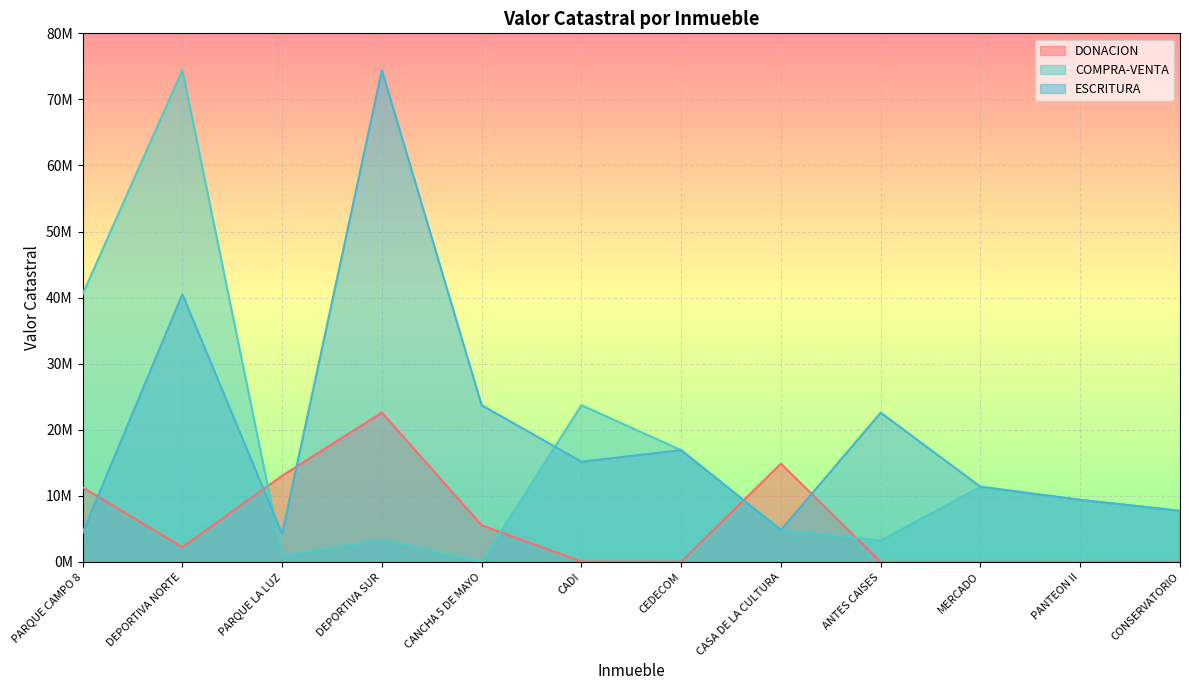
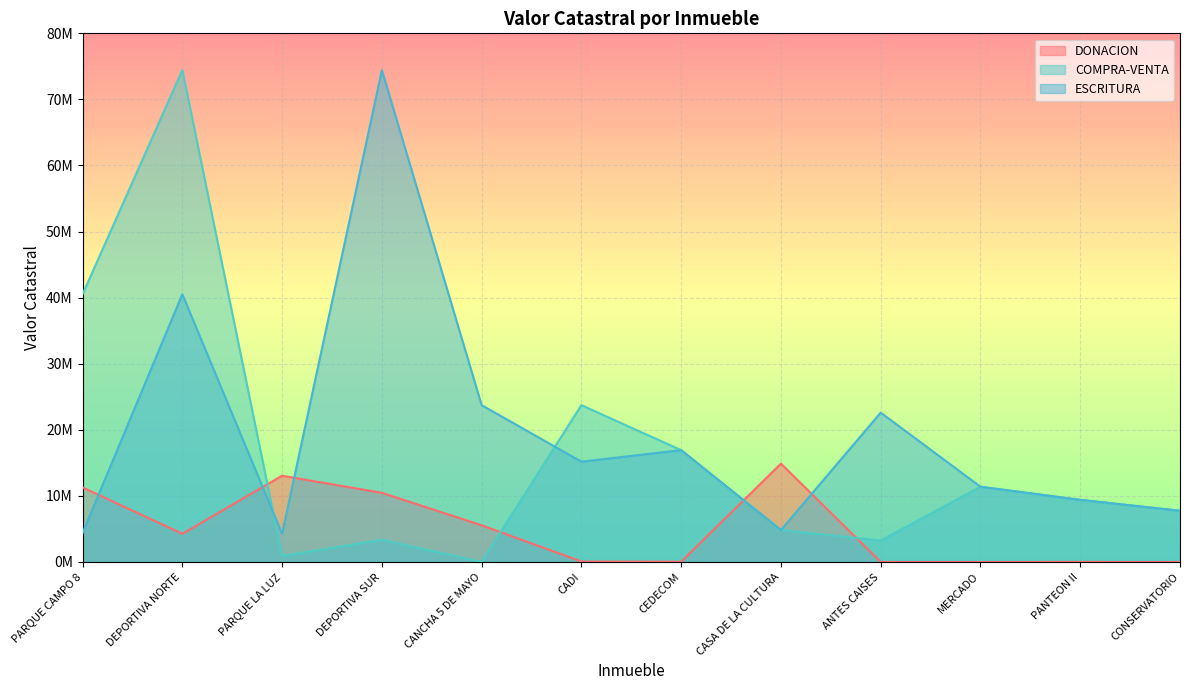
DONACION, DEPORTIVA NORTE: 2000000 -> 4000000
DONACION, DEPORTIVA SUR: 23000000 -> 10000000
